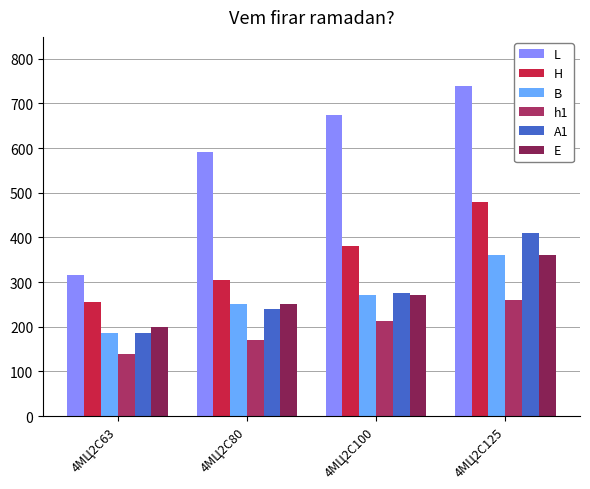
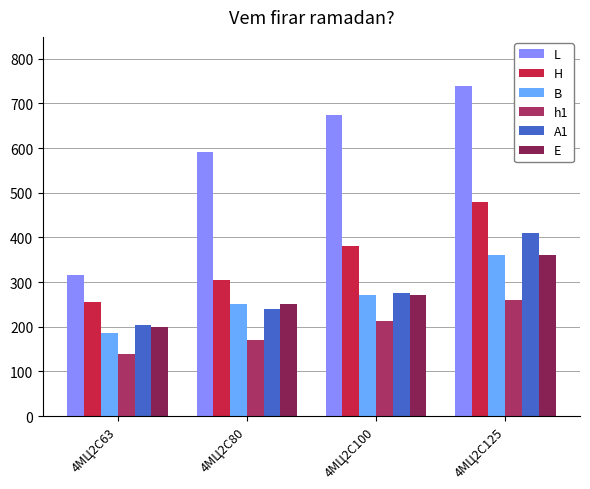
A1, 4МЦ2С63: 190 -> 200
